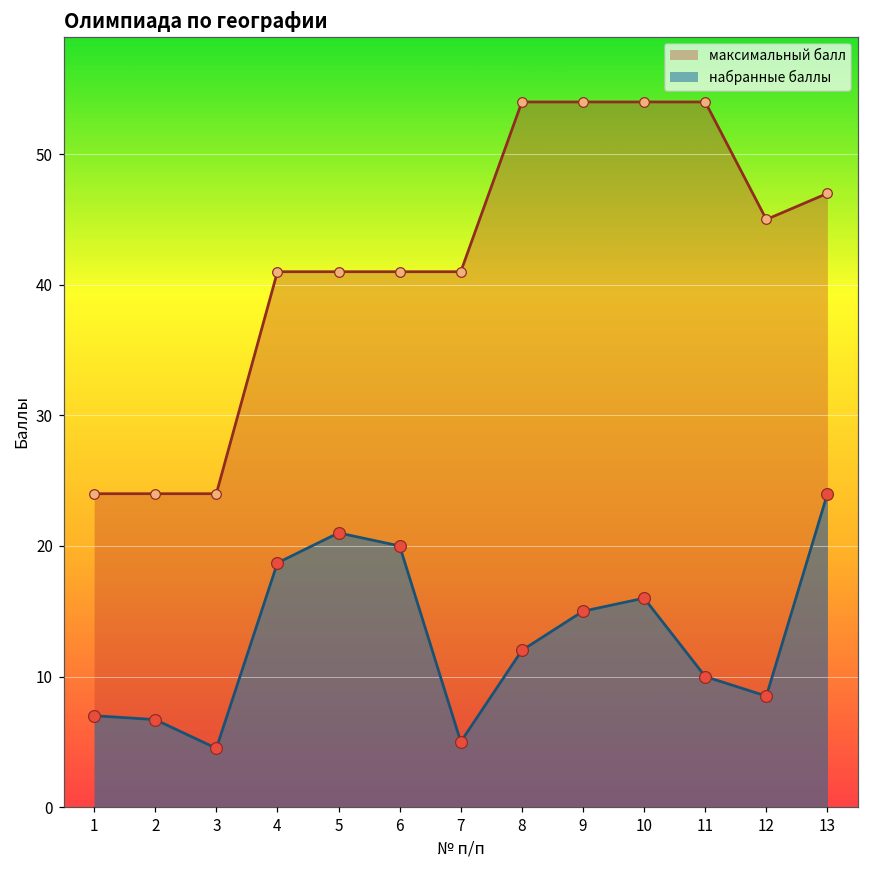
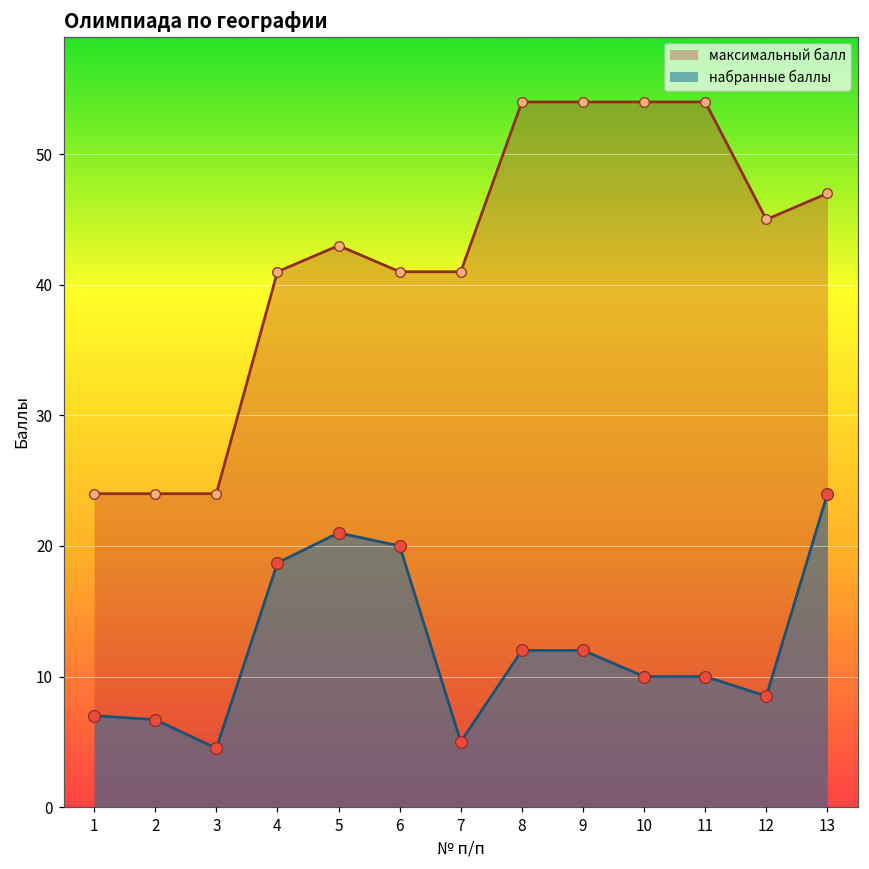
максимальный балл, 5: 41 -> 43
набранные баллы, 9: 15 -> 12
набранные баллы, 10: 16 -> 10
